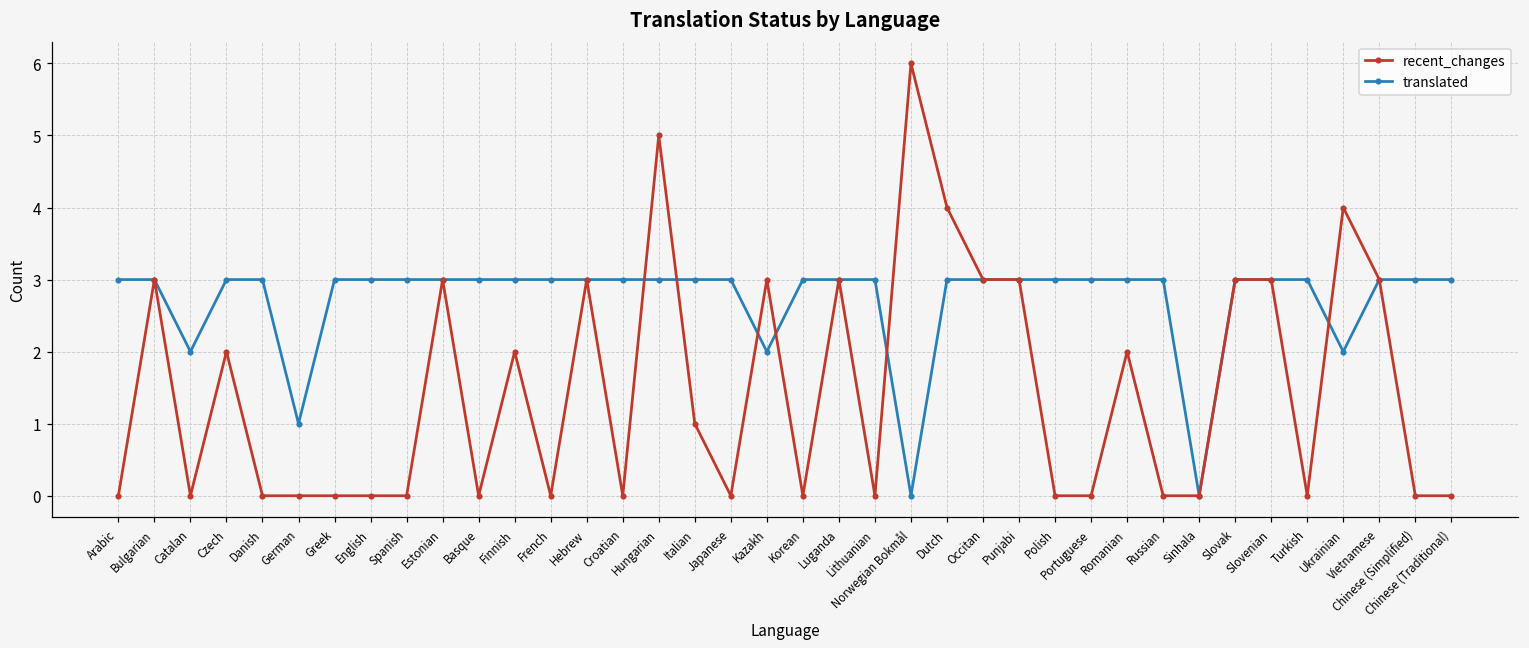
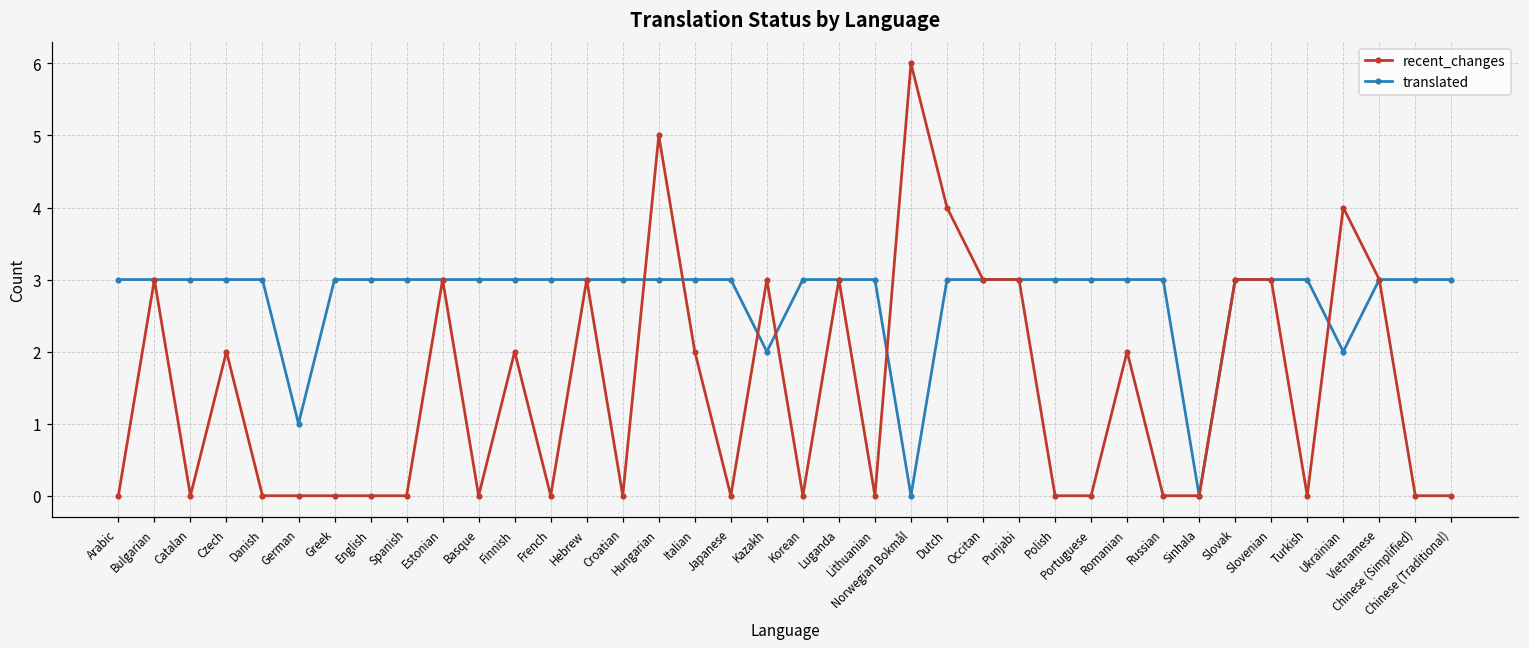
translated, Catalan: 2 -> 3
recent_changes, Italian: 1 -> 2
